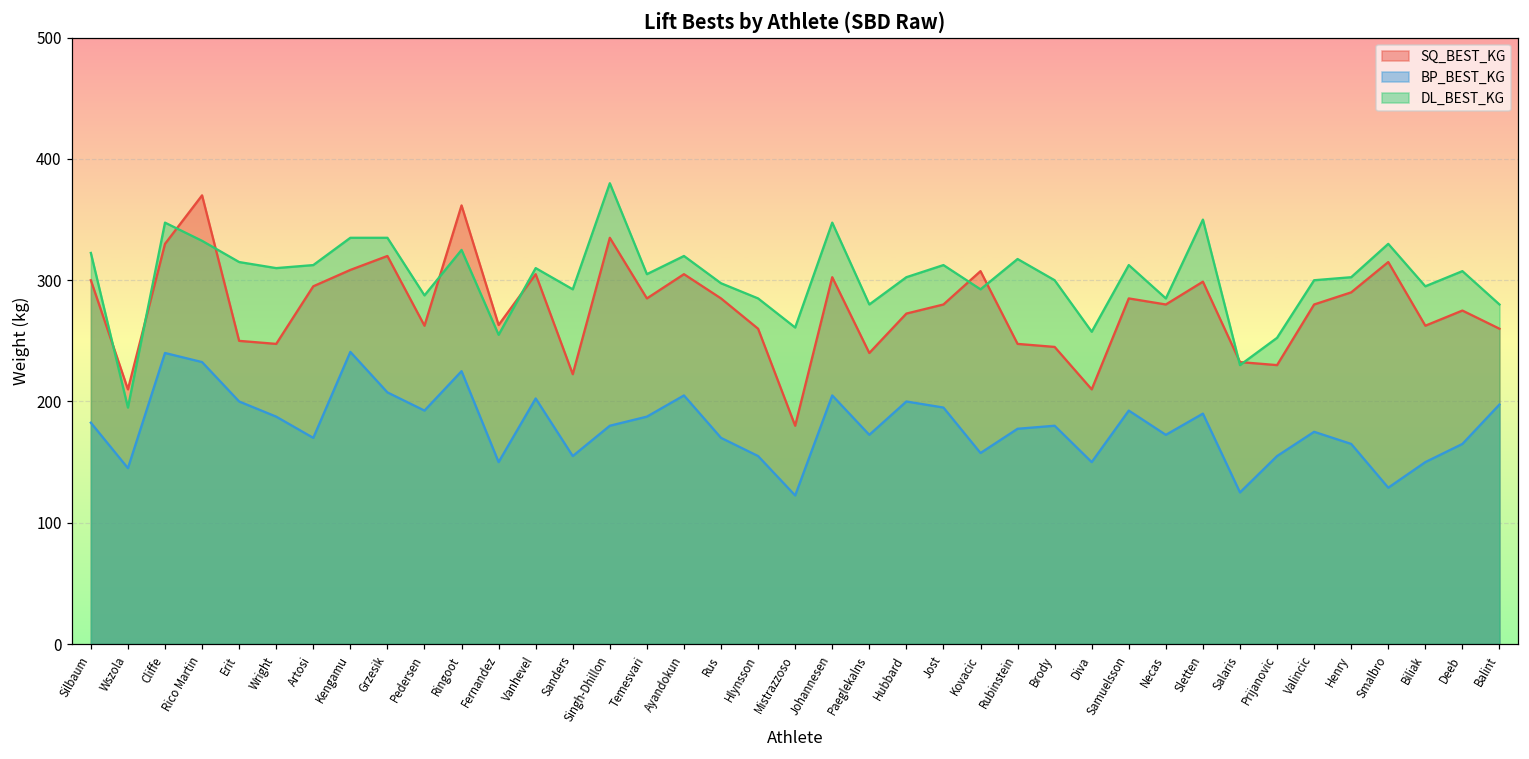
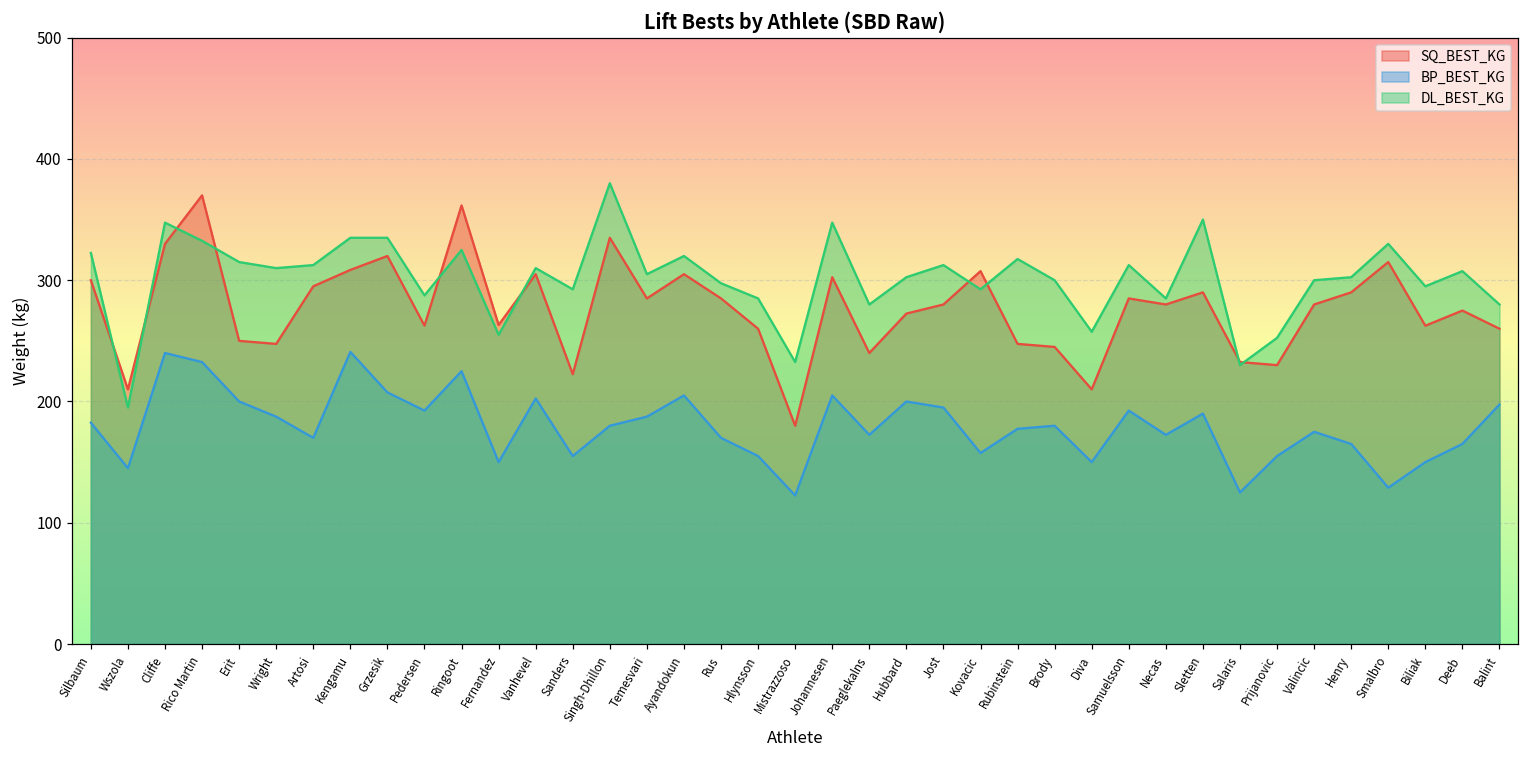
DL_BEST_KG, Mistrazzoso: 261 -> 233
SQ_BEST_KG, Sletten: 299 -> 290
